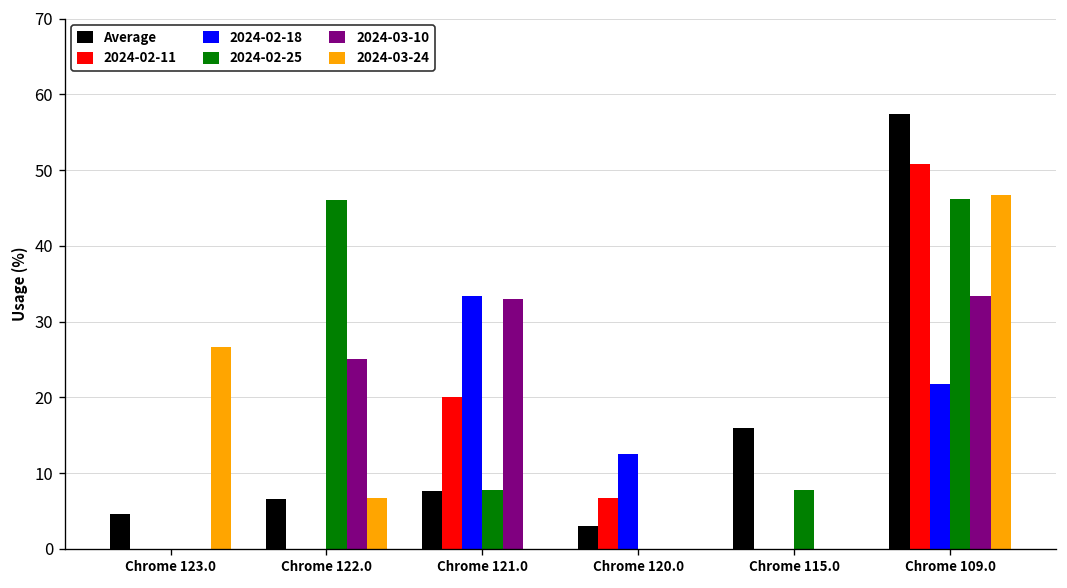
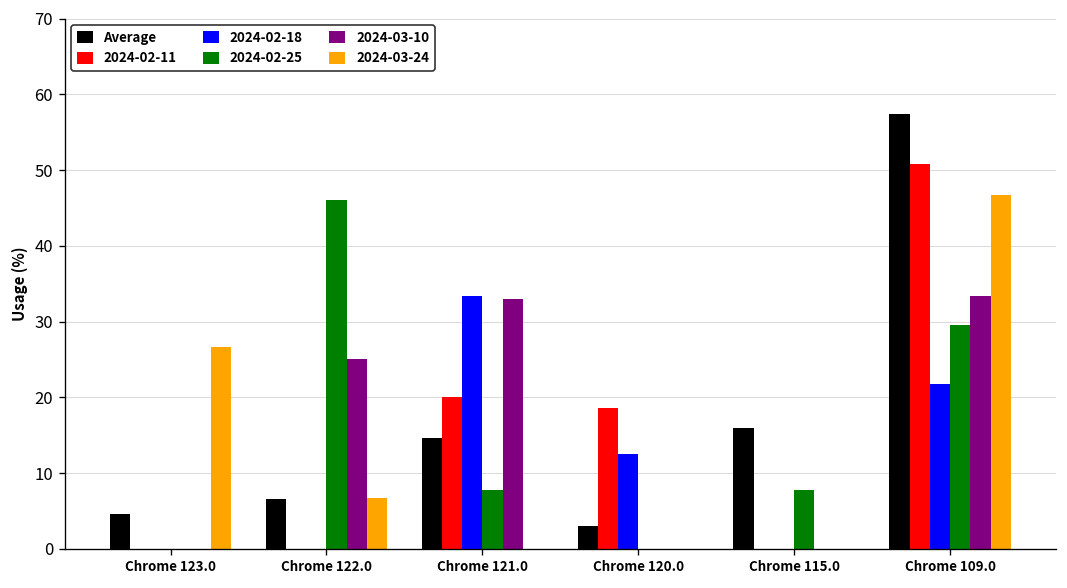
Average, Chrome 121.0: 8 -> 15
2024-02-11, Chrome 120.0: 7 -> 19
2024-02-25, Chrome 109.0: 46 -> 30
